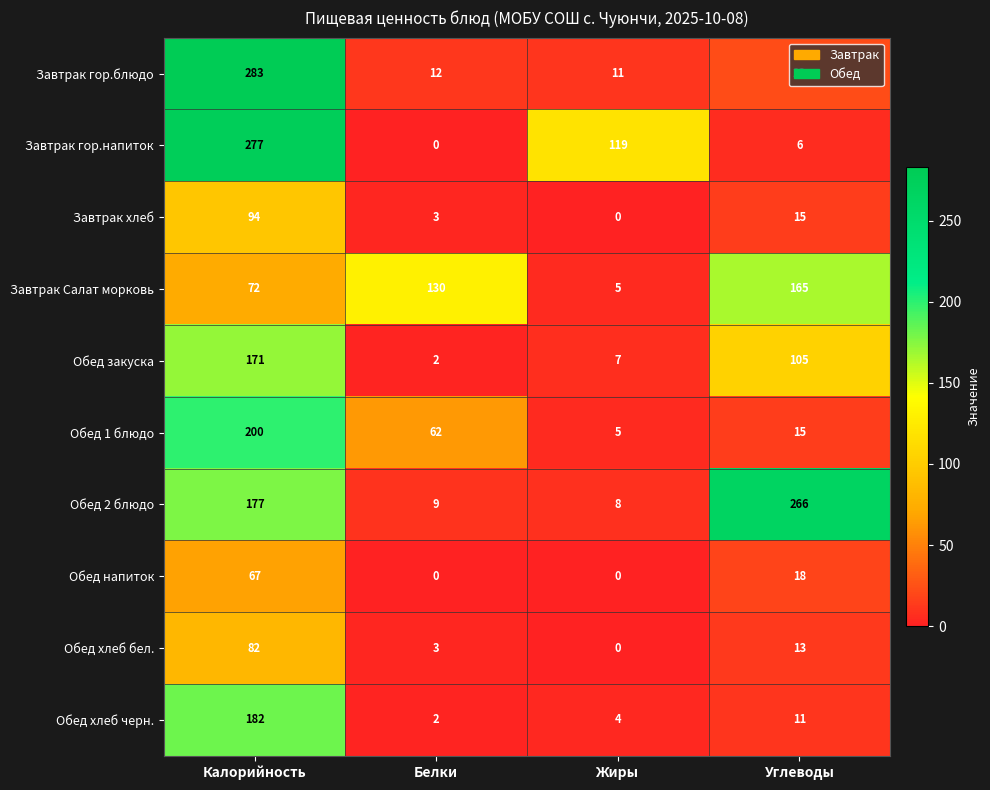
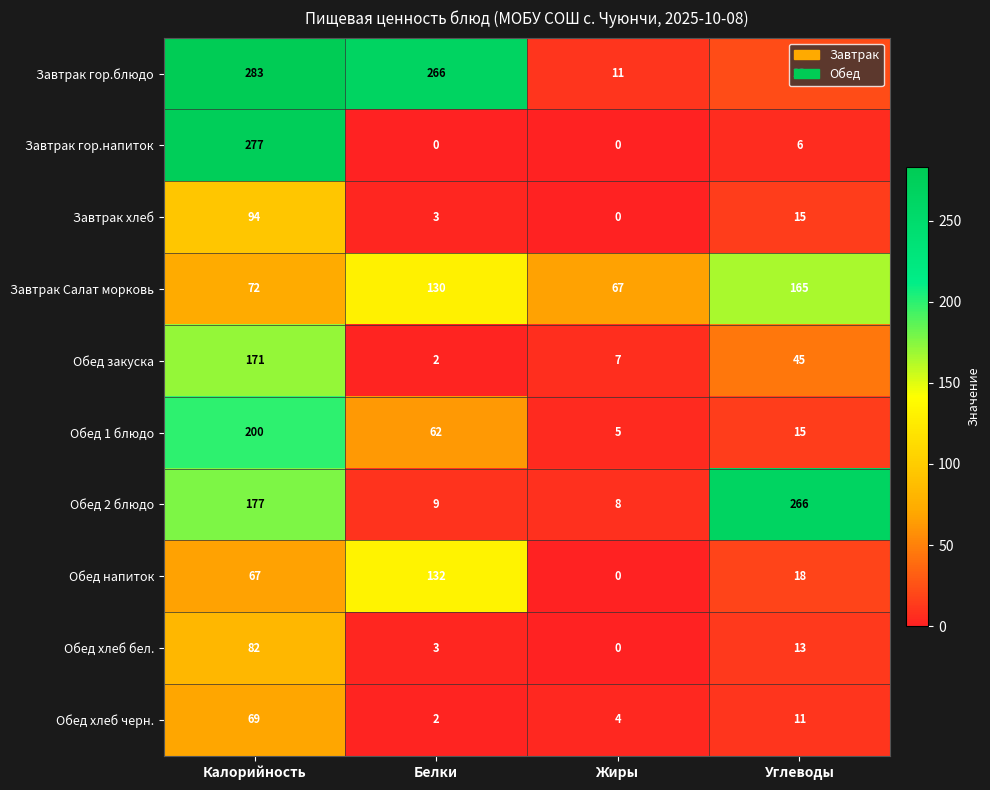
Завтрак гор.блюдо, Белки: 12 -> 266
Завтрак гор.напиток, Жиры: 119 -> 0
Завтрак Салат морковь, Жиры: 5 -> 67
Обед закуска, Углеводы: 105 -> 45
Обед напиток, Белки: 0 -> 132
Обед хлеб черн., Калорийность: 182 -> 69
